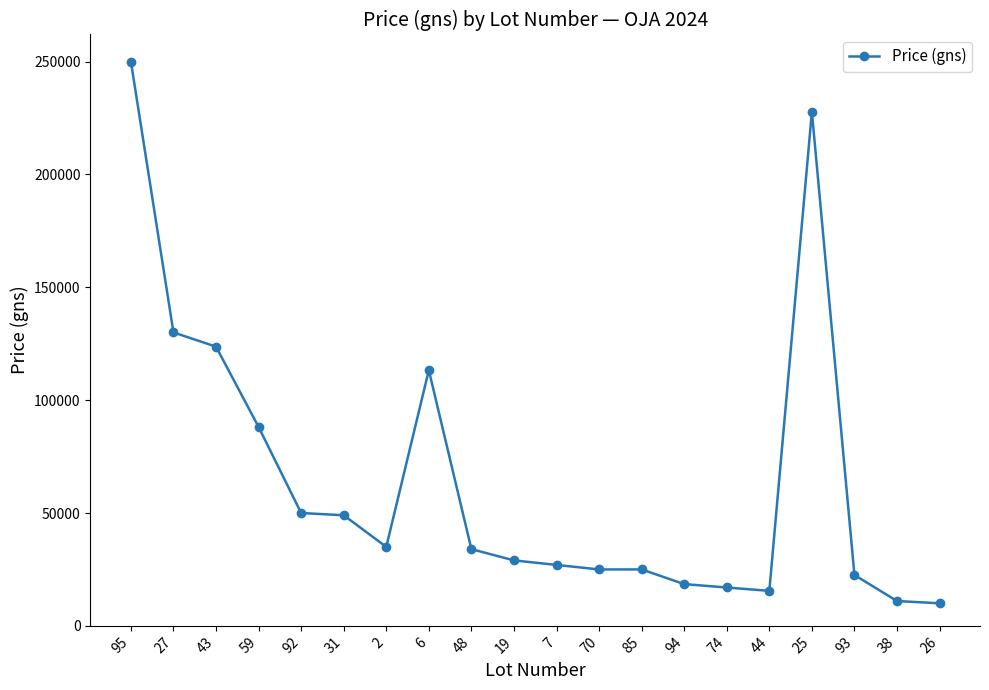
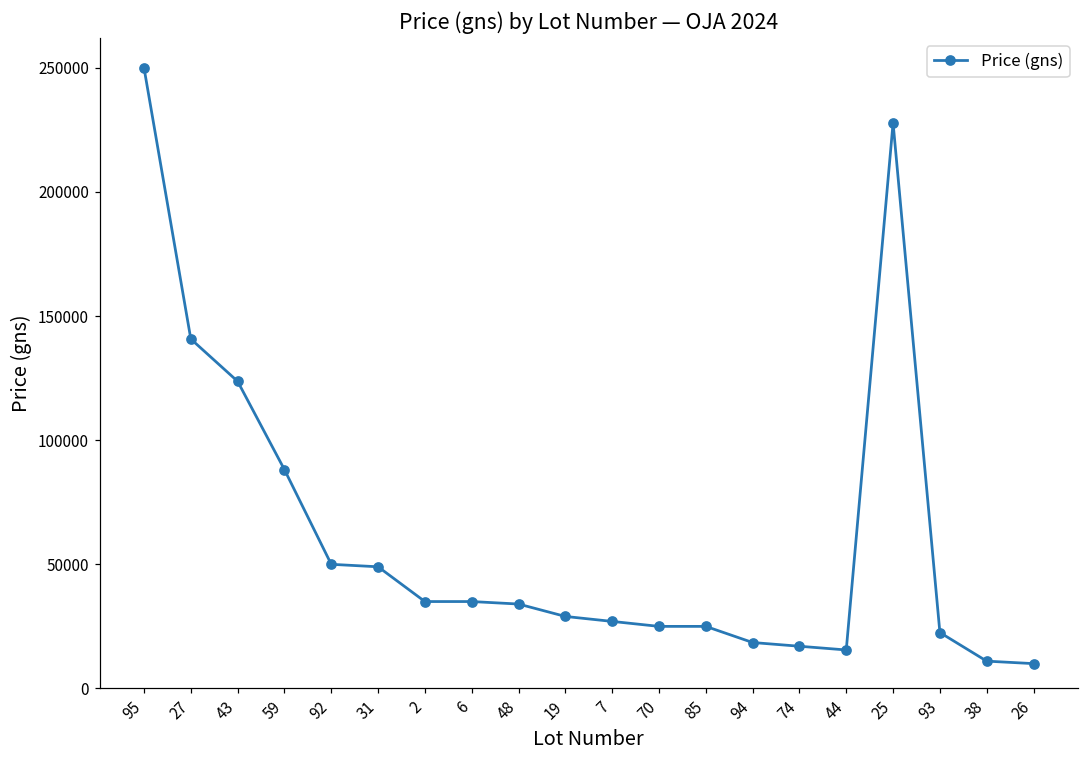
27: 130000 -> 141000
6: 113000 -> 35000
